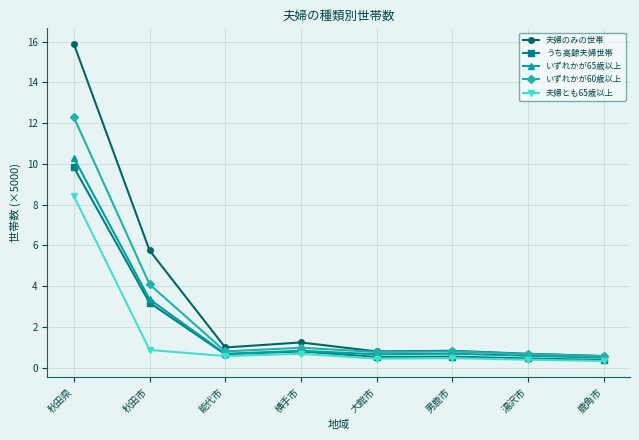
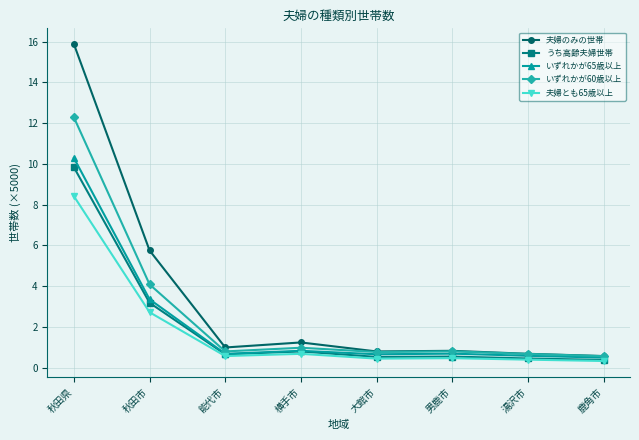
夫婦とも65歳以上, 秋田市: 0.9 -> 2.7
